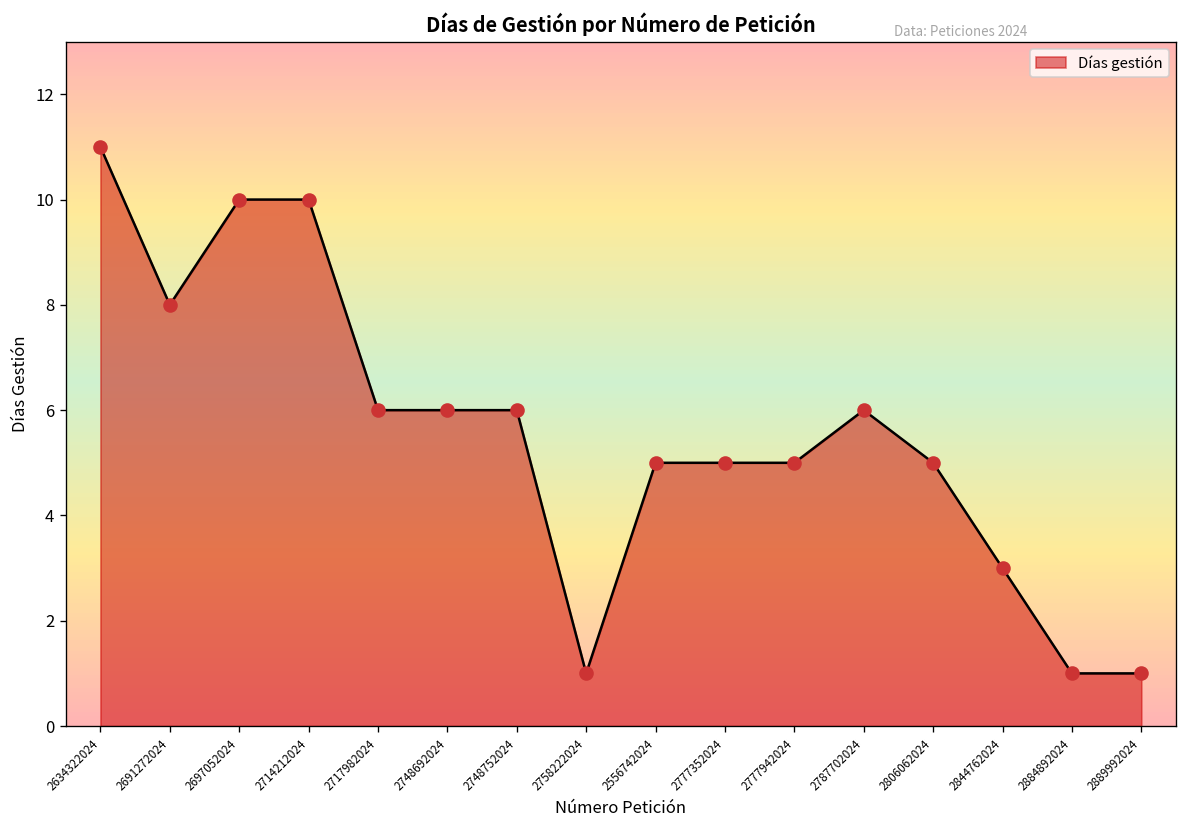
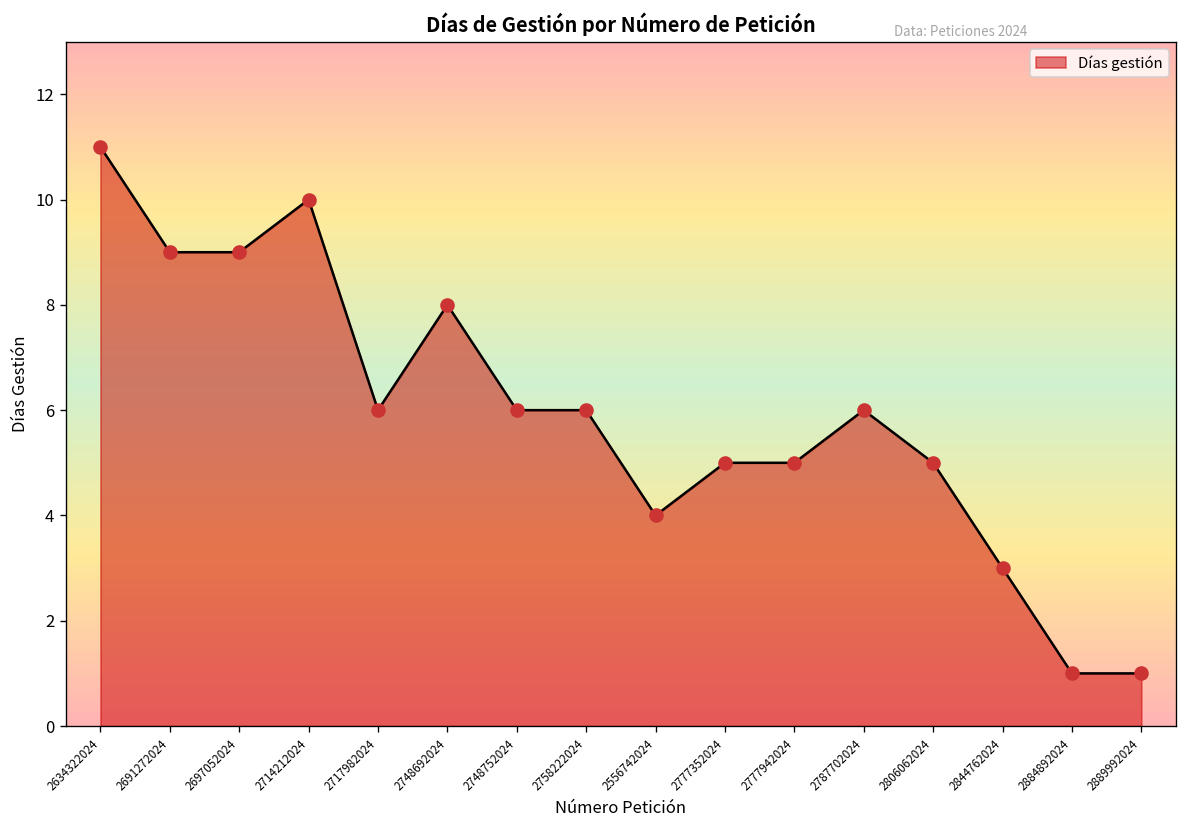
2691272024: 8 -> 9
2697052024: 10 -> 9
2748692024: 6 -> 8
2758222024: 1 -> 6
2556742024: 5 -> 4
